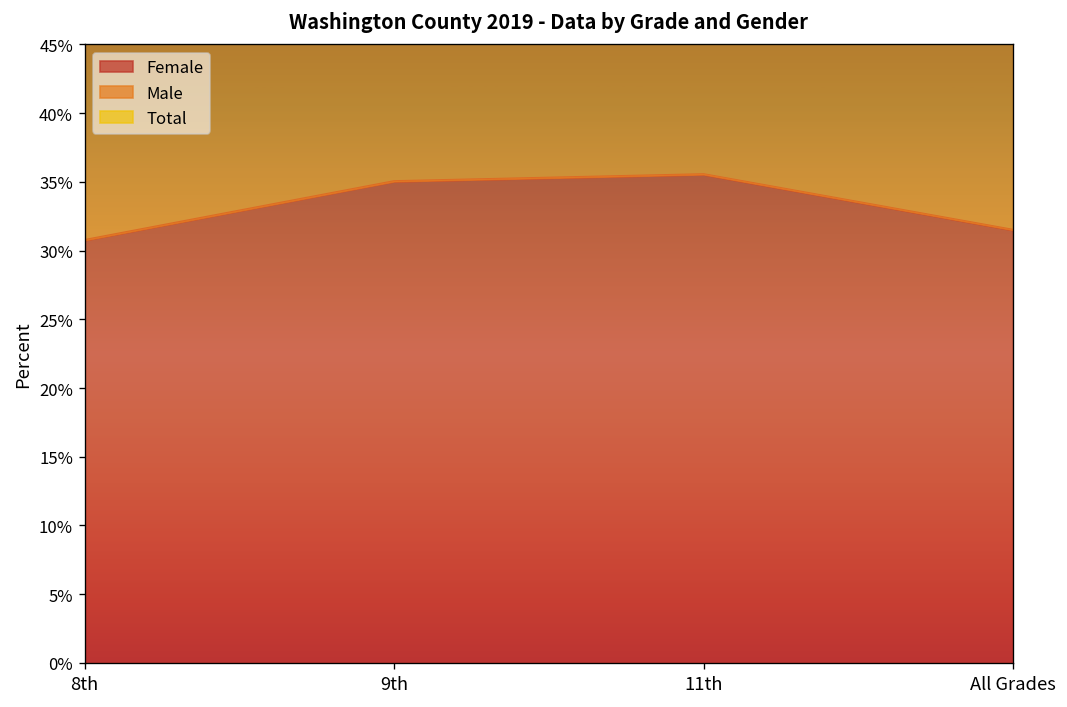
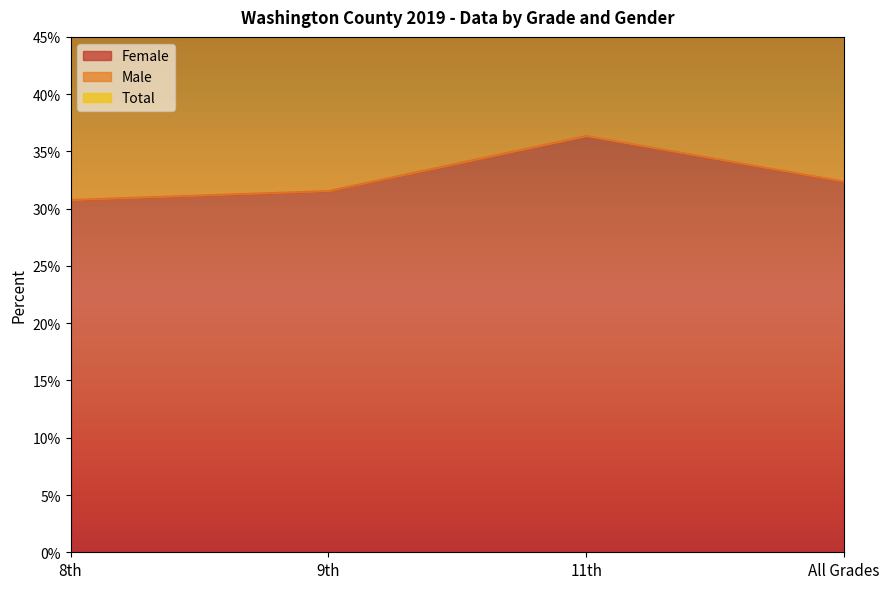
Female, 9th: 35.0% -> 31.5%
Female, 11th: 35.5% -> 36.3%
Female, All Grades: 31.5% -> 32.4%
